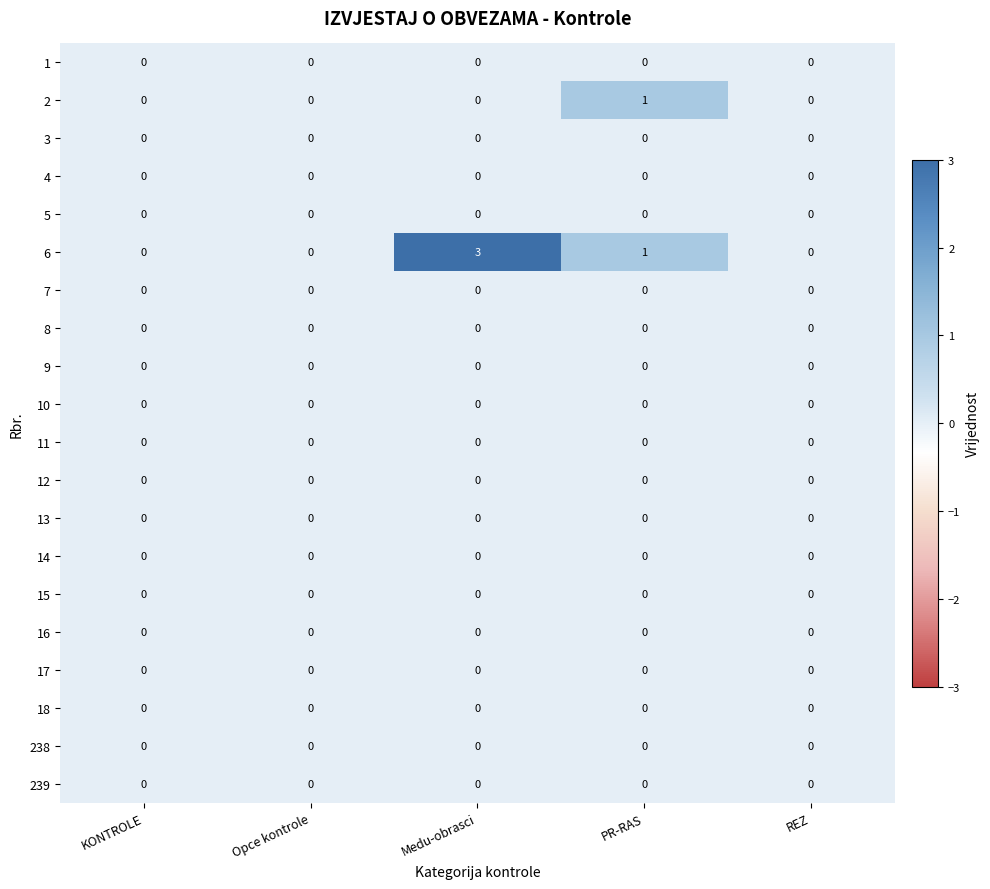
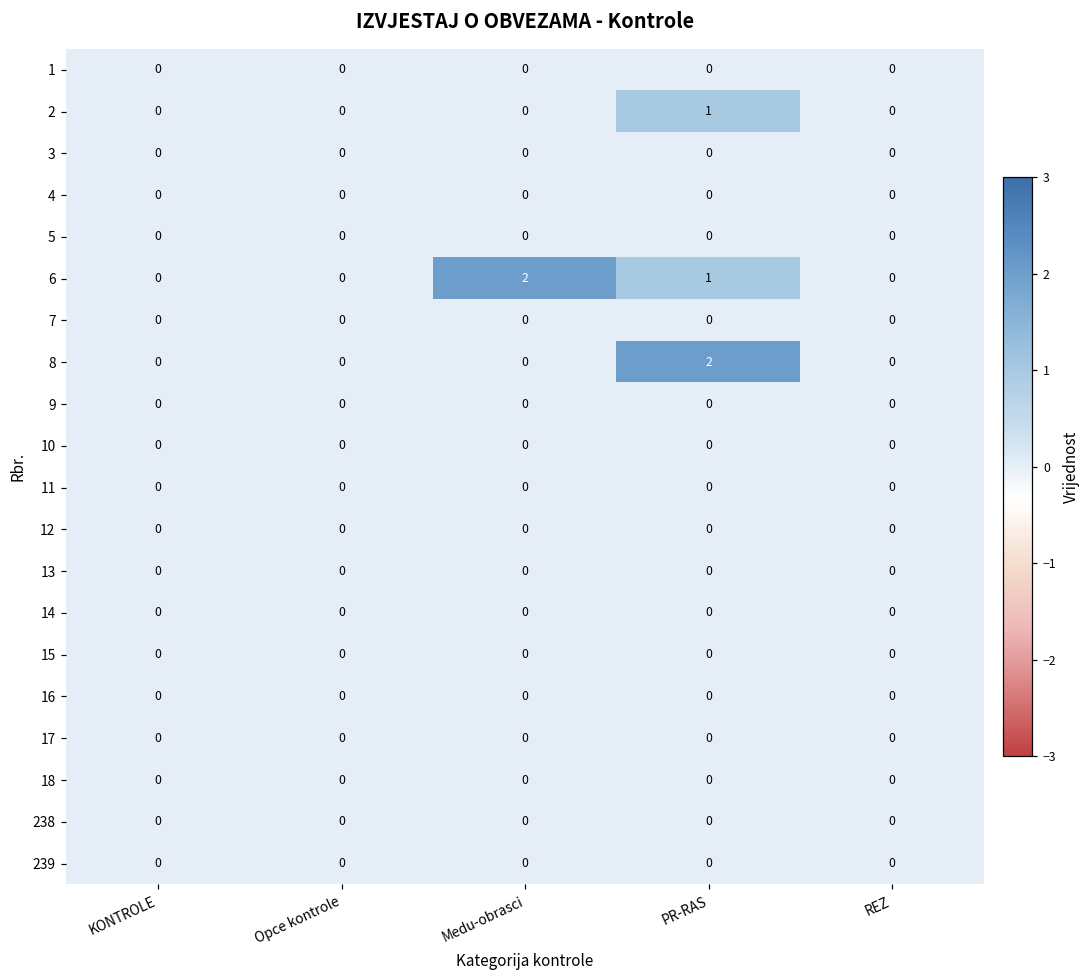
6, Medu-obrasci: 3 -> 2
8, PR-RAS: 0 -> 2
